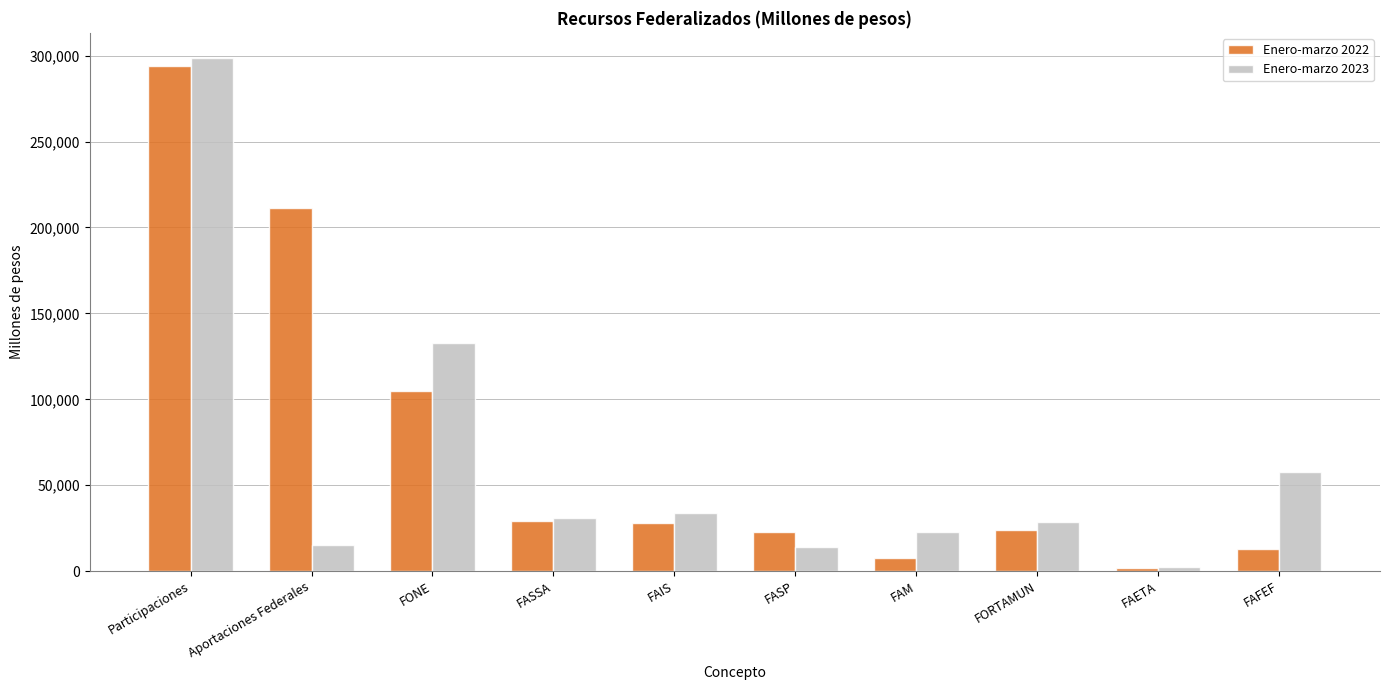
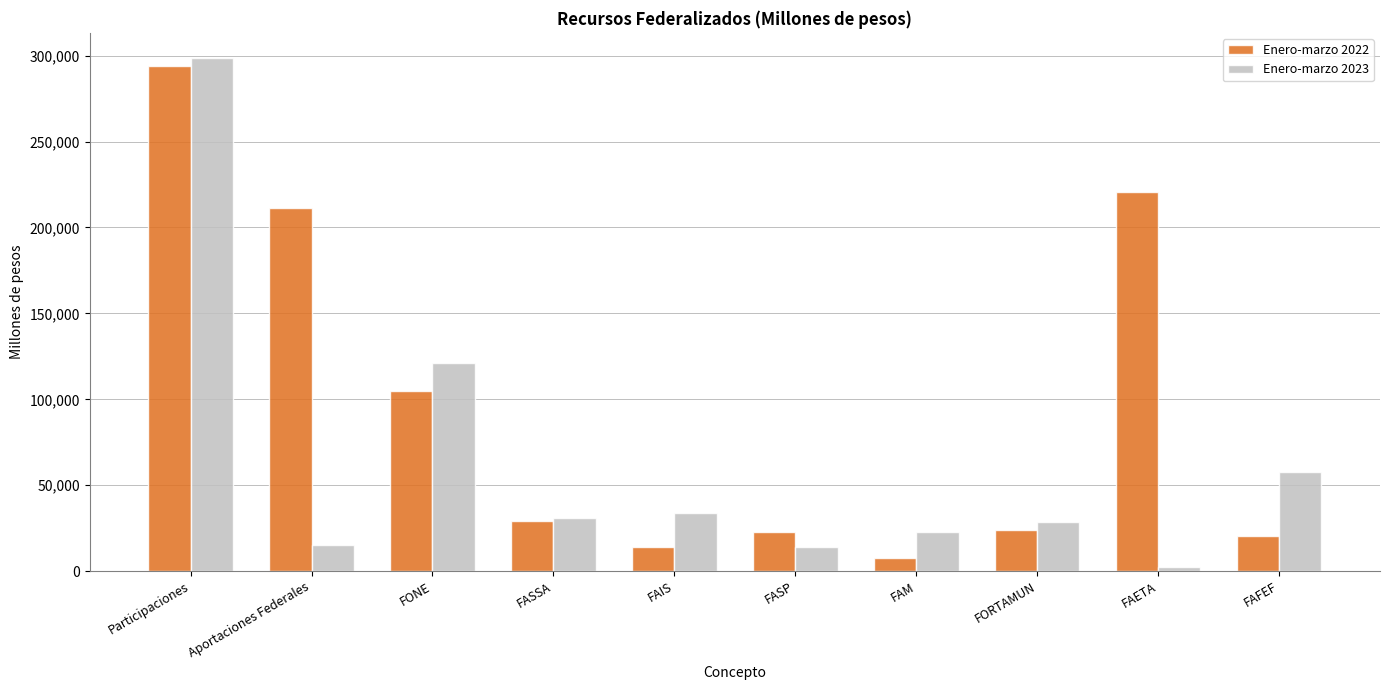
Enero-marzo 2023, FONE: 133,000 -> 121,000
Enero-marzo 2022, FAIS: 28,000 -> 14,000
Enero-marzo 2022, FAETA: 2,000 -> 221,000
Enero-marzo 2022, FAFEF: 13,000 -> 20,000
